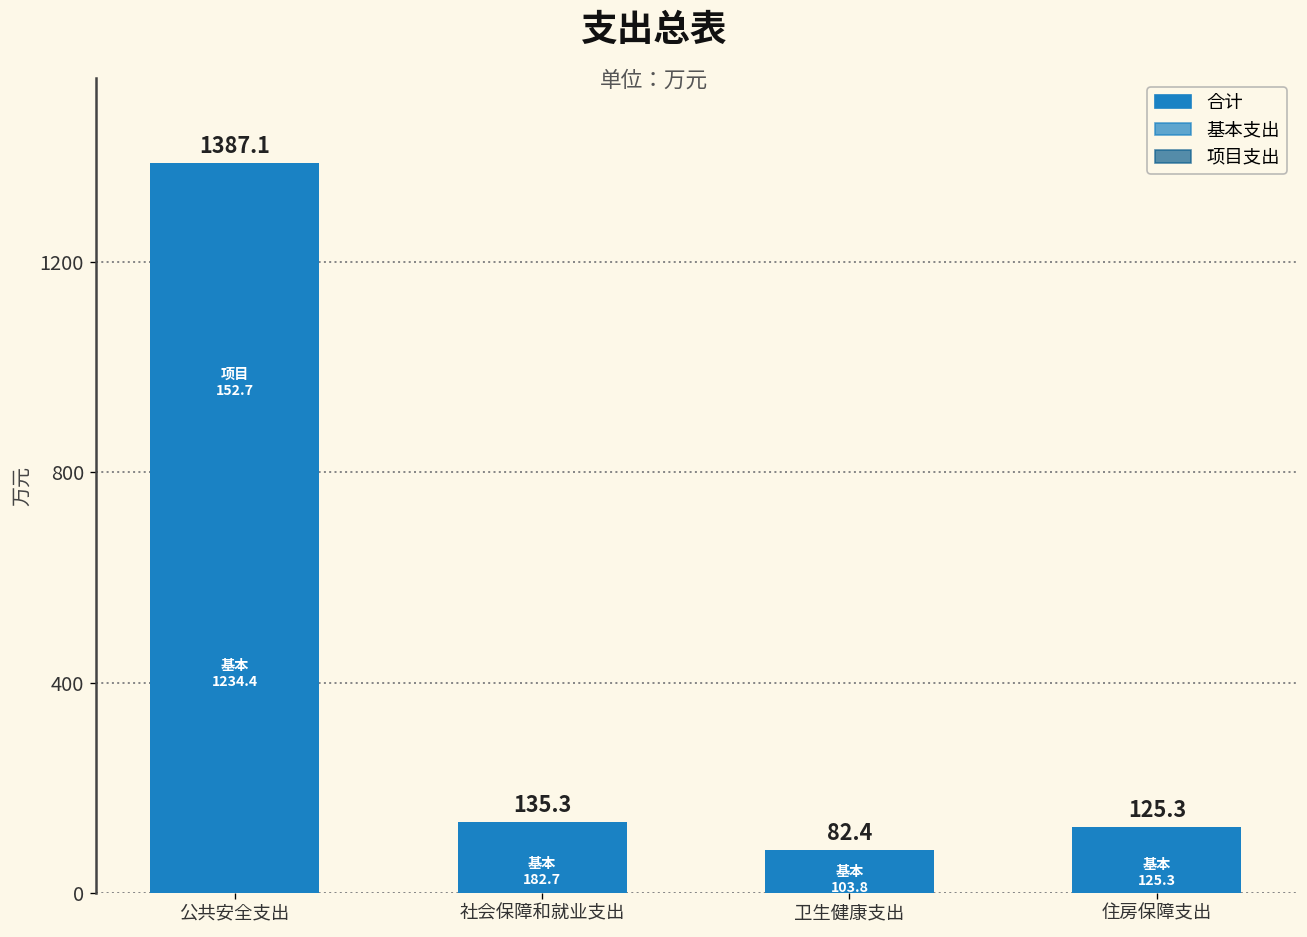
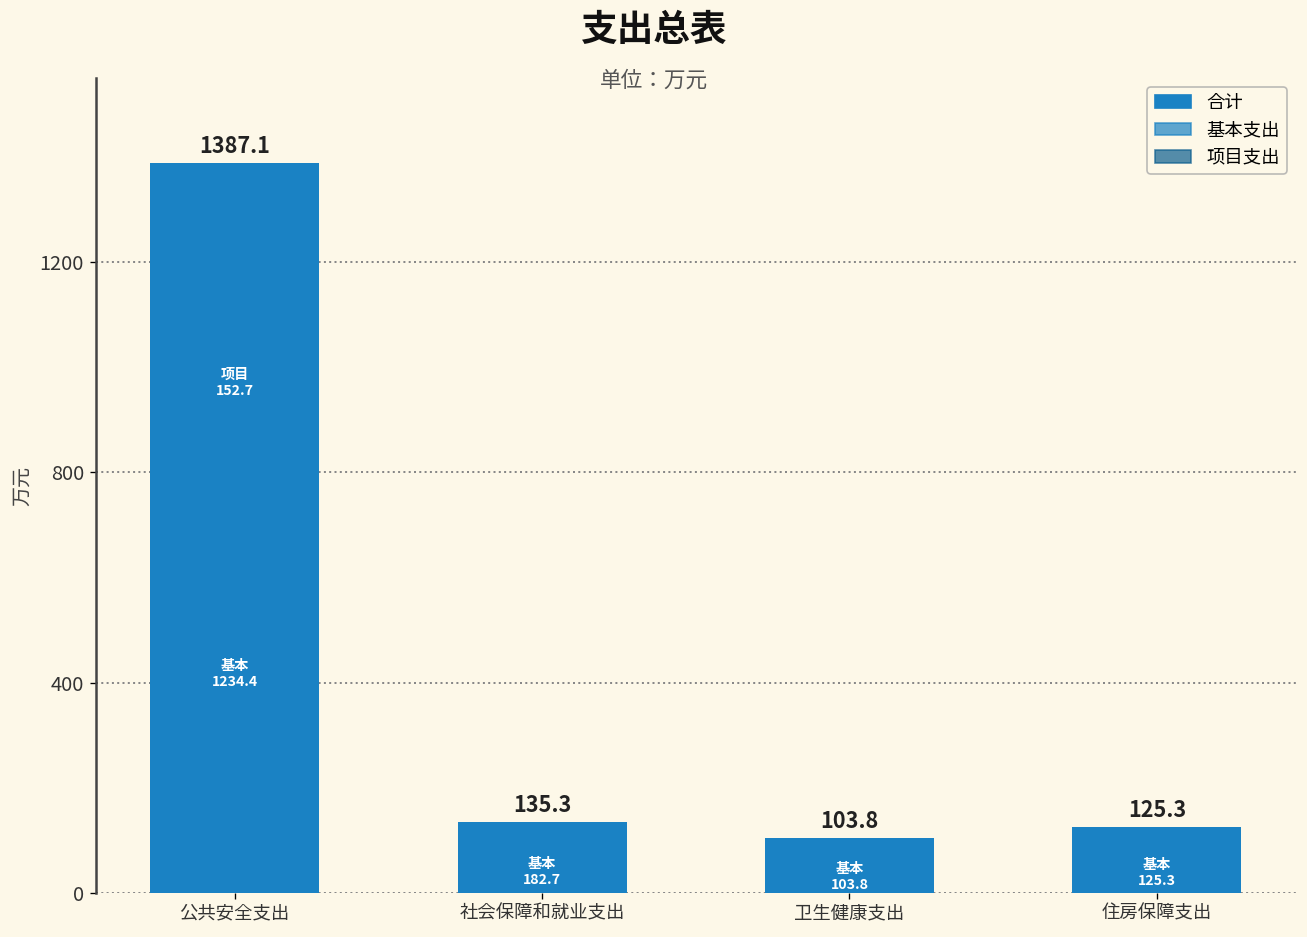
卫生健康支出: 82.4 -> 103.8
